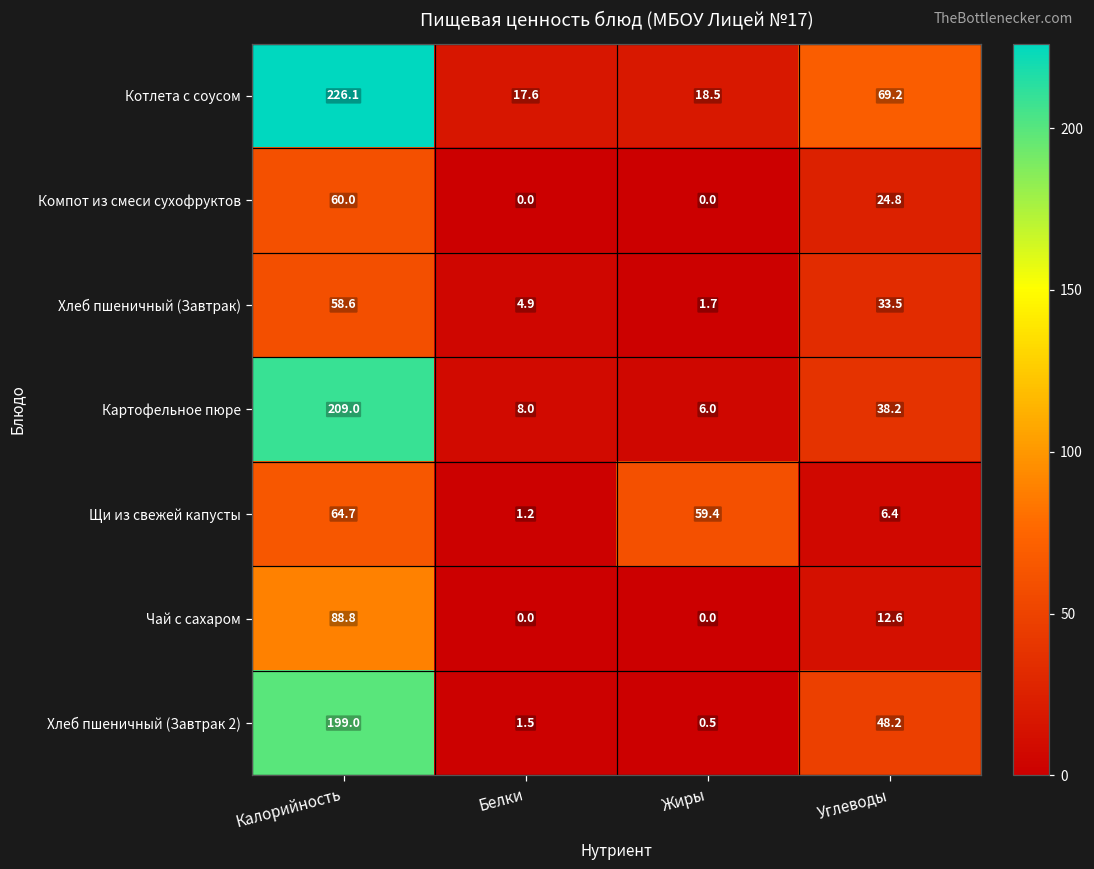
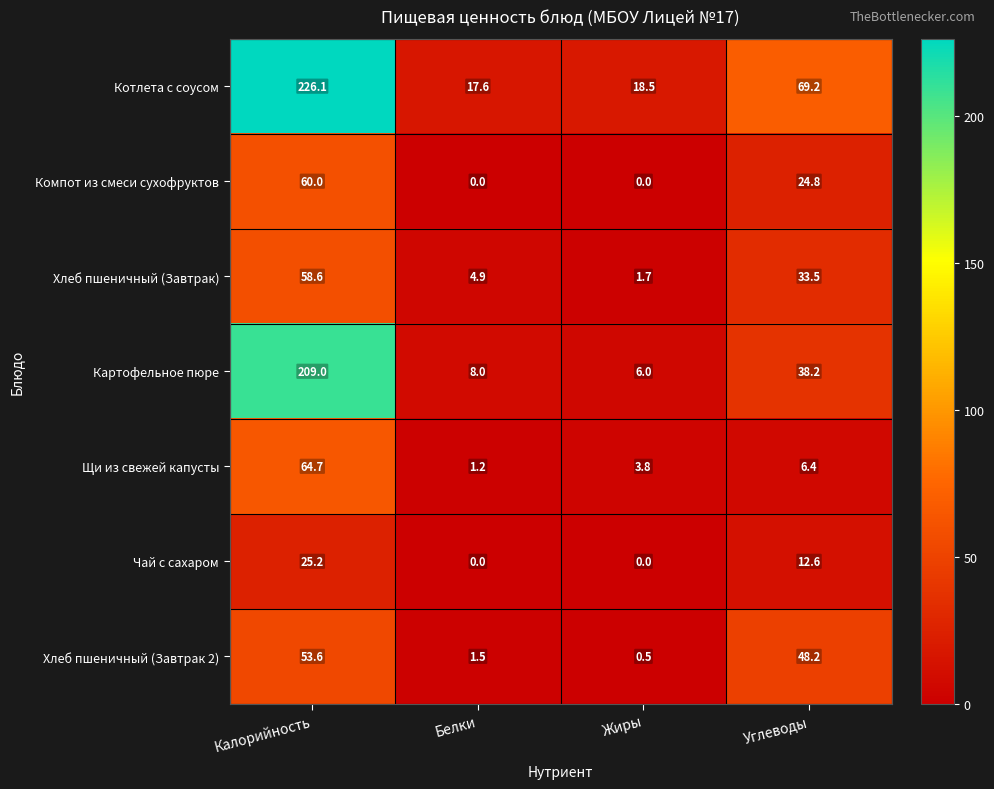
Щи из свежей капусты, Жиры: 59.4 -> 3.8
Чай с сахаром, Калорийность: 88.8 -> 25.2
Хлеб пшеничный (Завтрак 2), Калорийность: 199.0 -> 53.6
